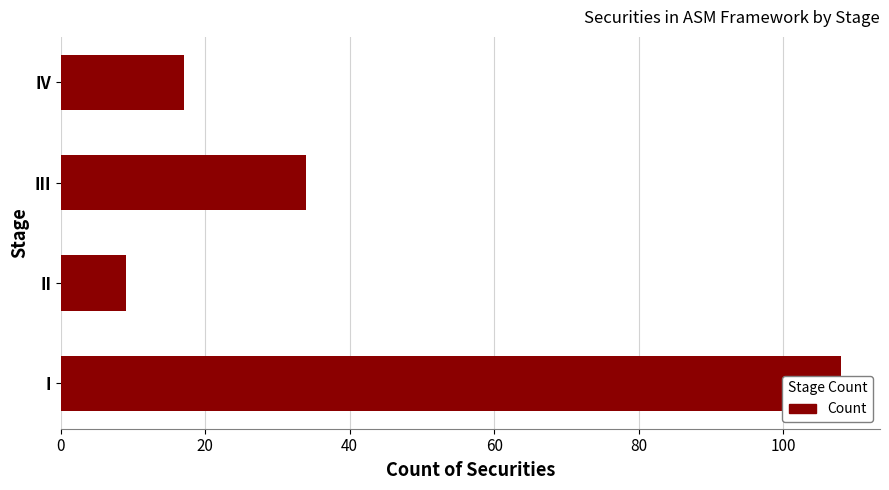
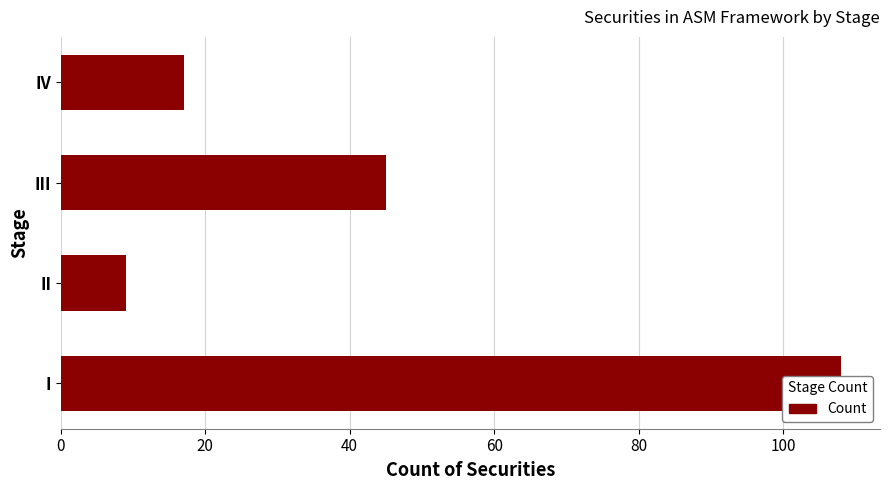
III: 34 -> 45
